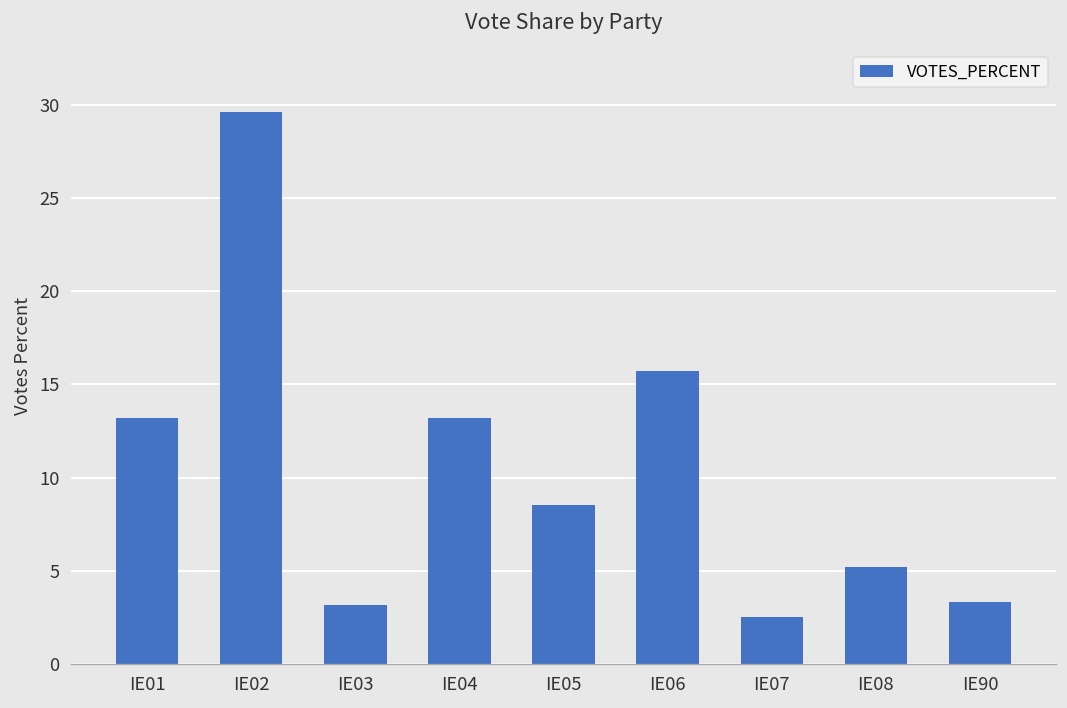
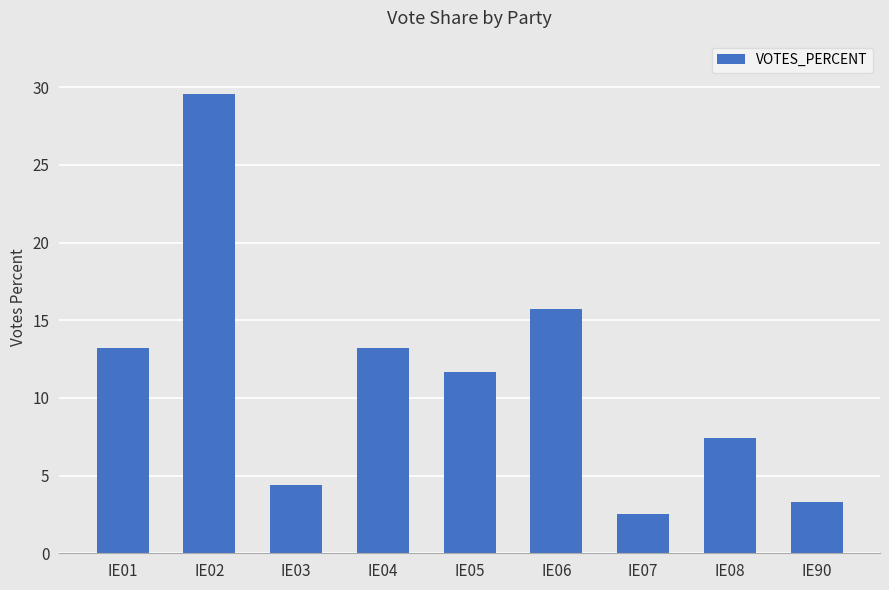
IE03: 3.1 -> 4.4
IE05: 8.5 -> 11.7
IE08: 5.2 -> 7.4
